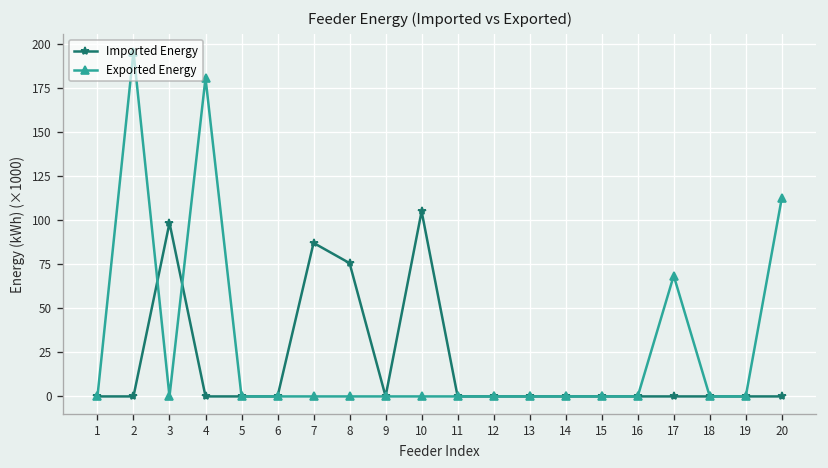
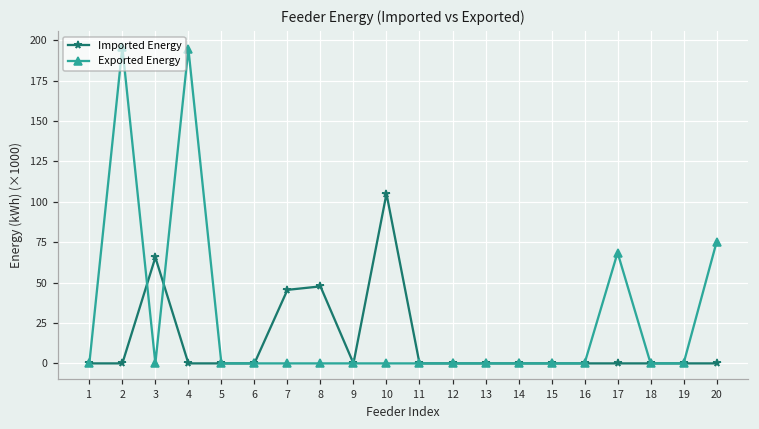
Imported Energy, 3: 98 -> 66
Exported Energy, 4: 181 -> 195
Imported Energy, 7: 87 -> 46
Imported Energy, 8: 76 -> 48
Exported Energy, 20: 112 -> 75
